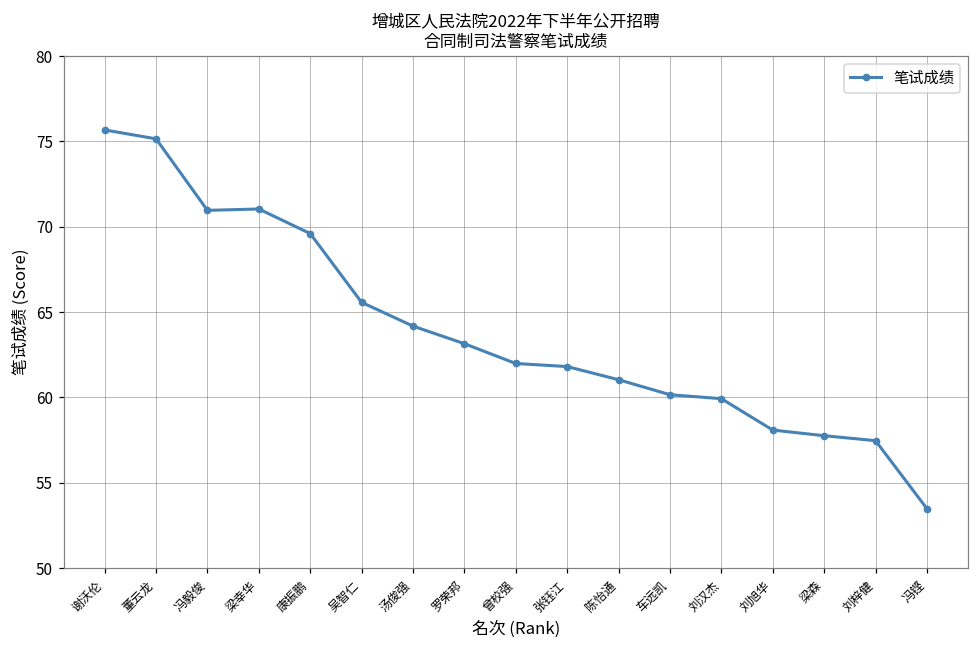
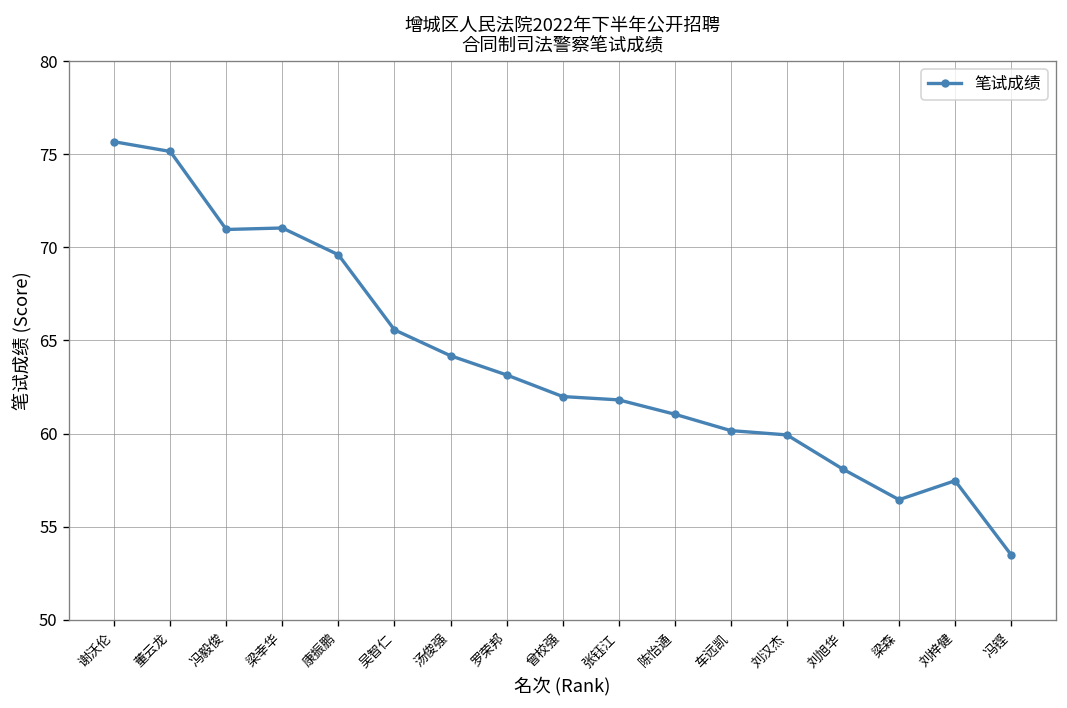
梁森: 57.8 -> 56.5
